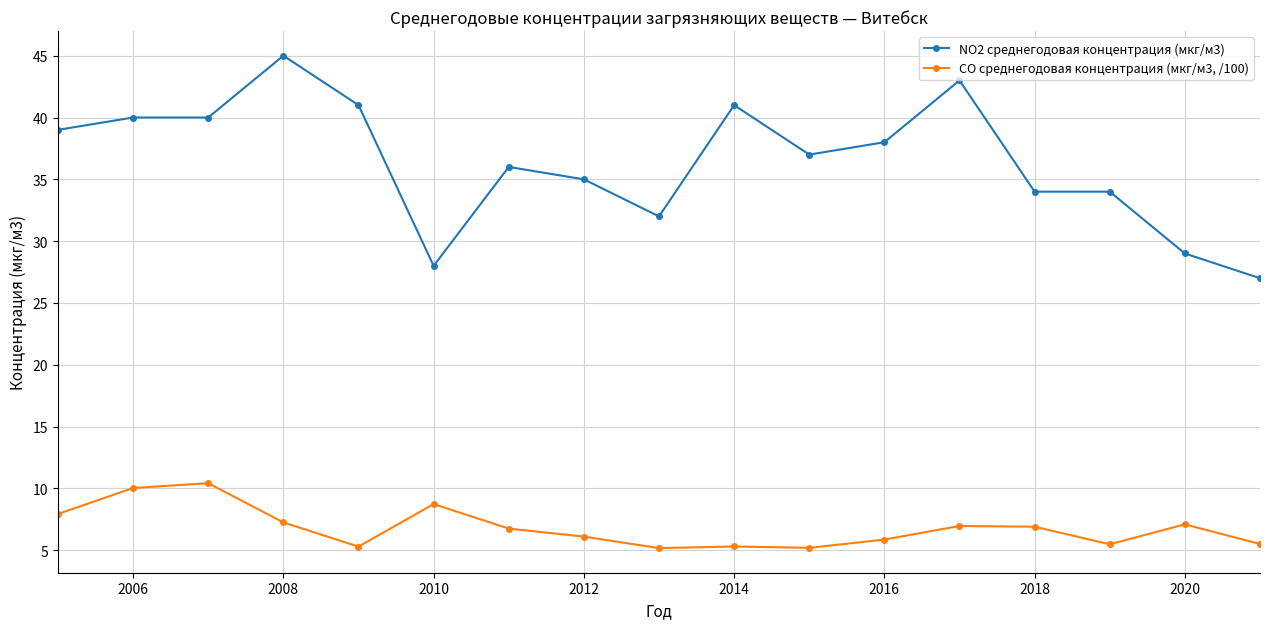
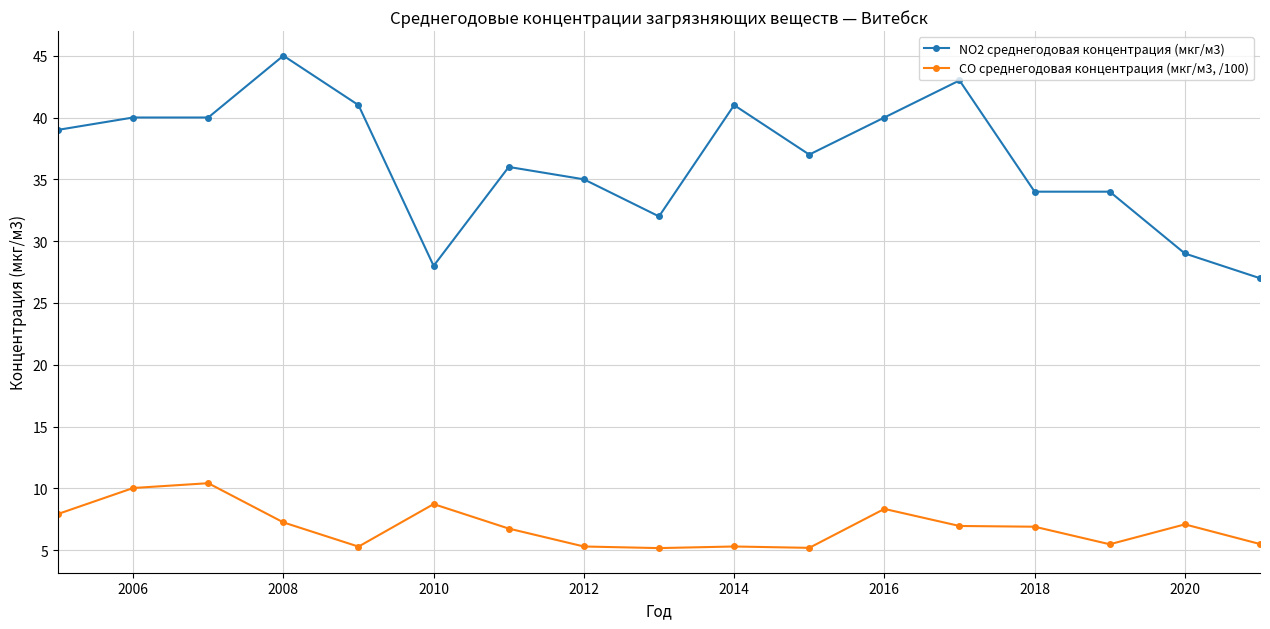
СО среднегодовая концентрация (мкг/м3, /100), 2012: 6.1 -> 5.3
NO2 среднегодовая концентрация (мкг/м3), 2016: 38 -> 40
СО среднегодовая концентрация (мкг/м3, /100), 2016: 5.9 -> 8.3
